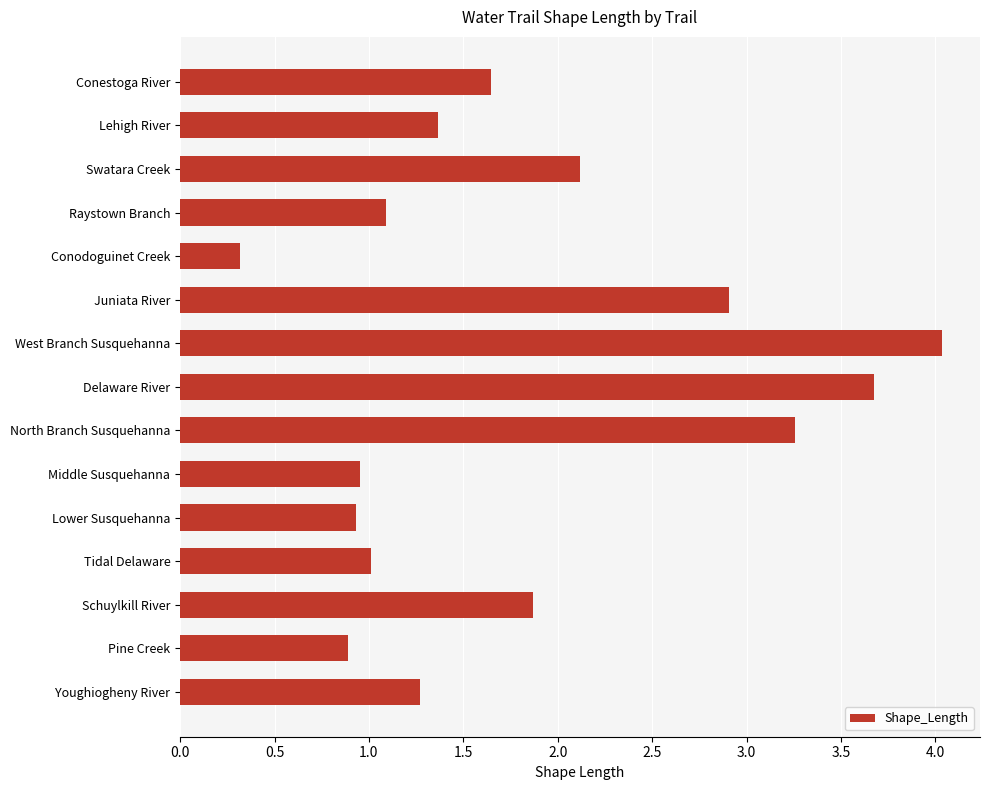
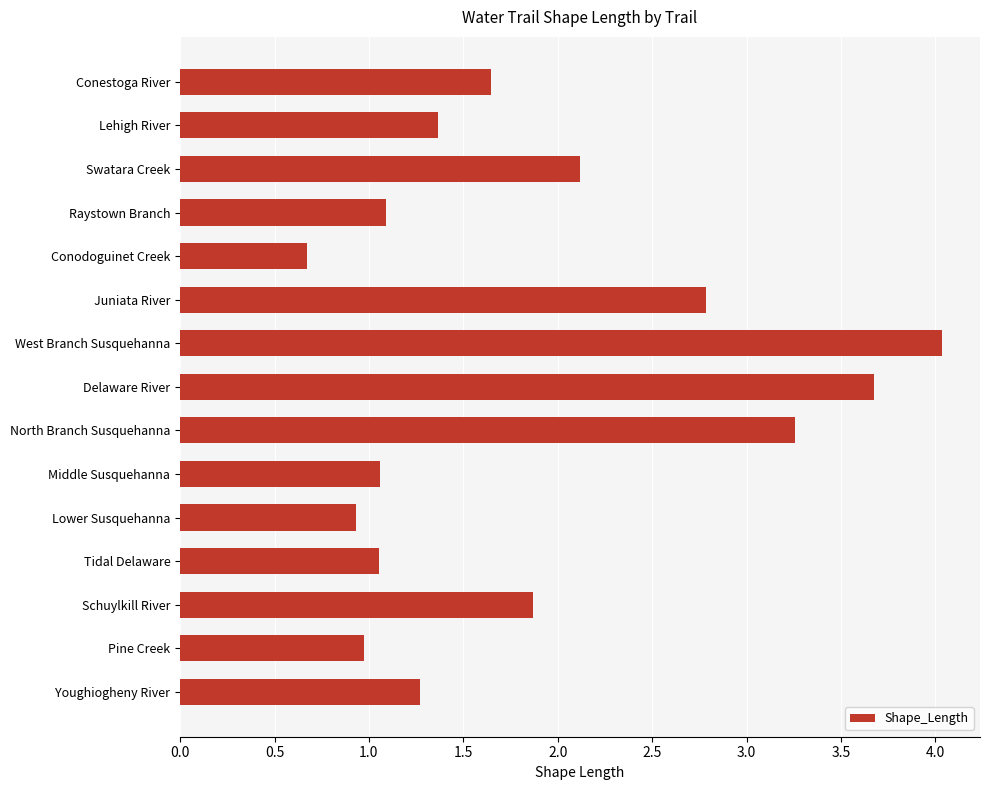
Conodoguinet Creek: 0.32 -> 0.67
Juniata River: 2.91 -> 2.78
Middle Susquehanna: 0.95 -> 1.06
Tidal Delaware: 1.01 -> 1.05
Pine Creek: 0.89 -> 0.97
